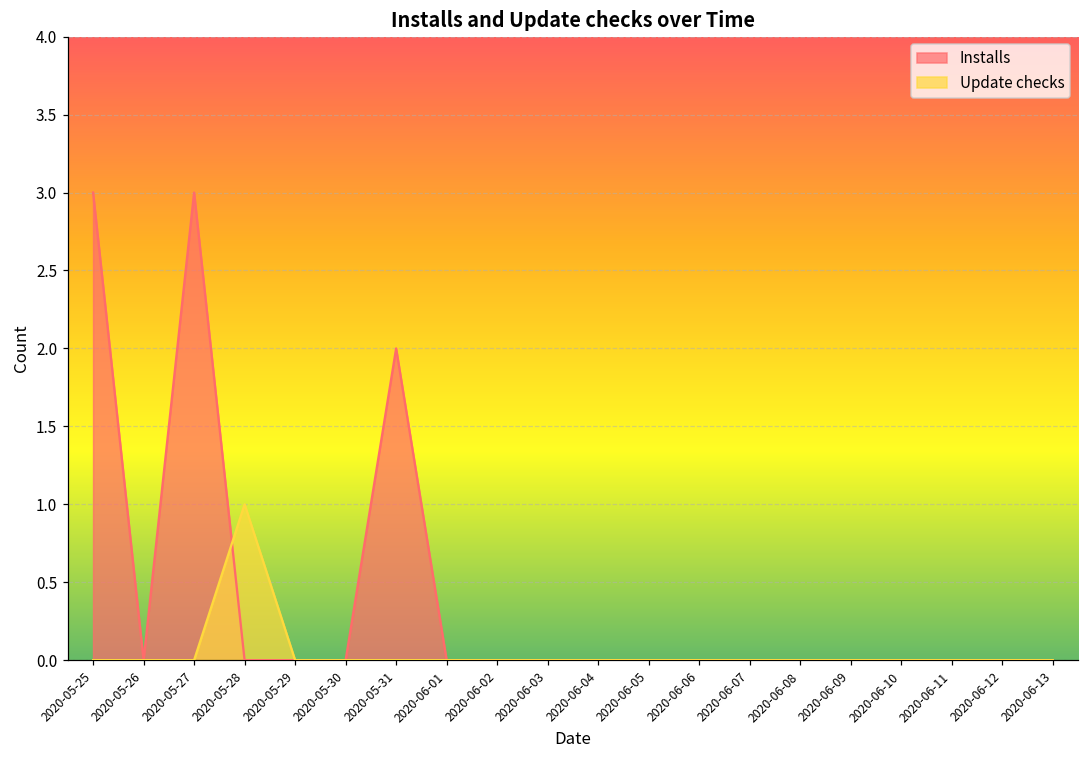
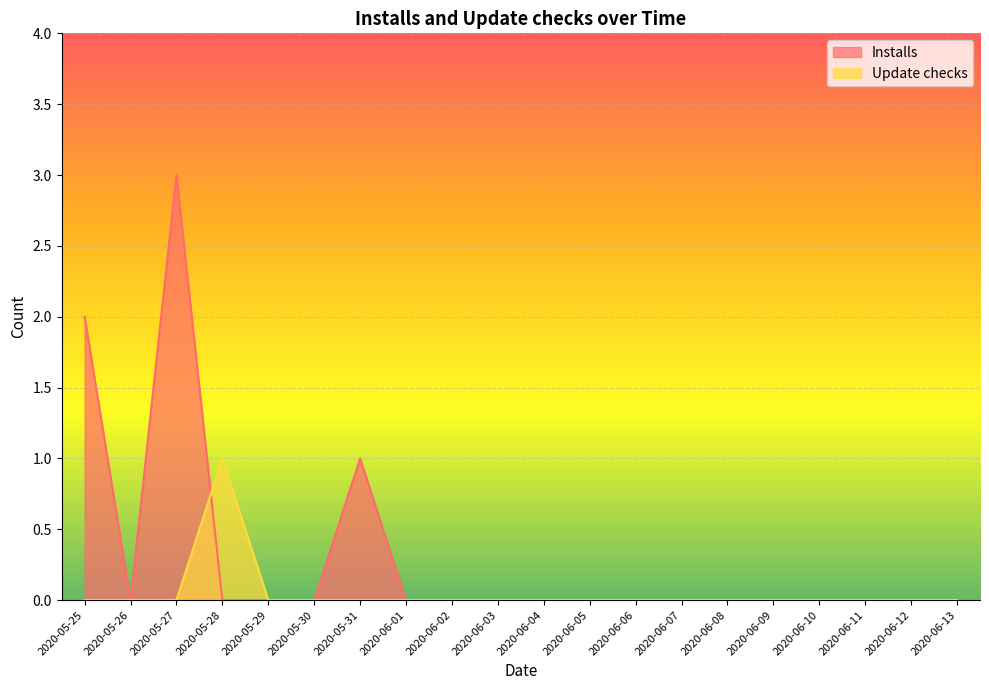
Installs, 2020-05-25: 3 -> 2
Installs, 2020-05-31: 2 -> 1
